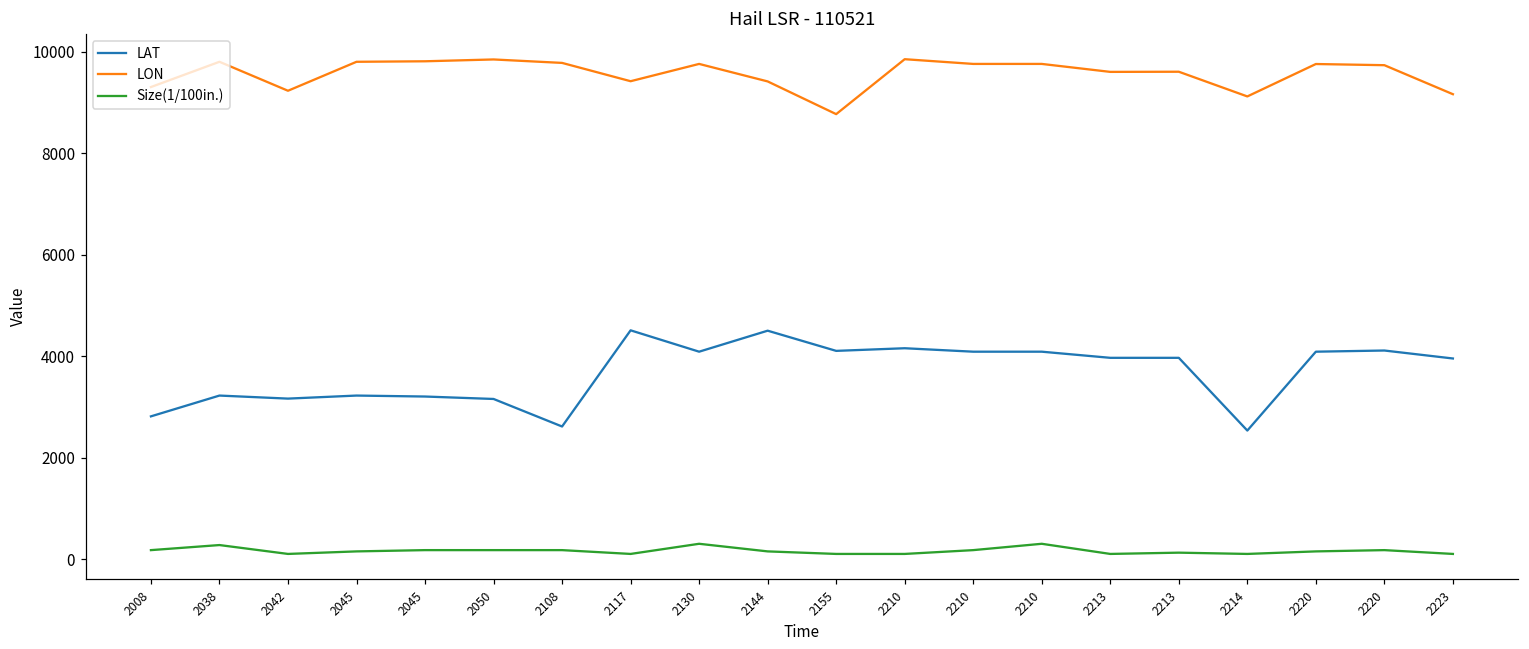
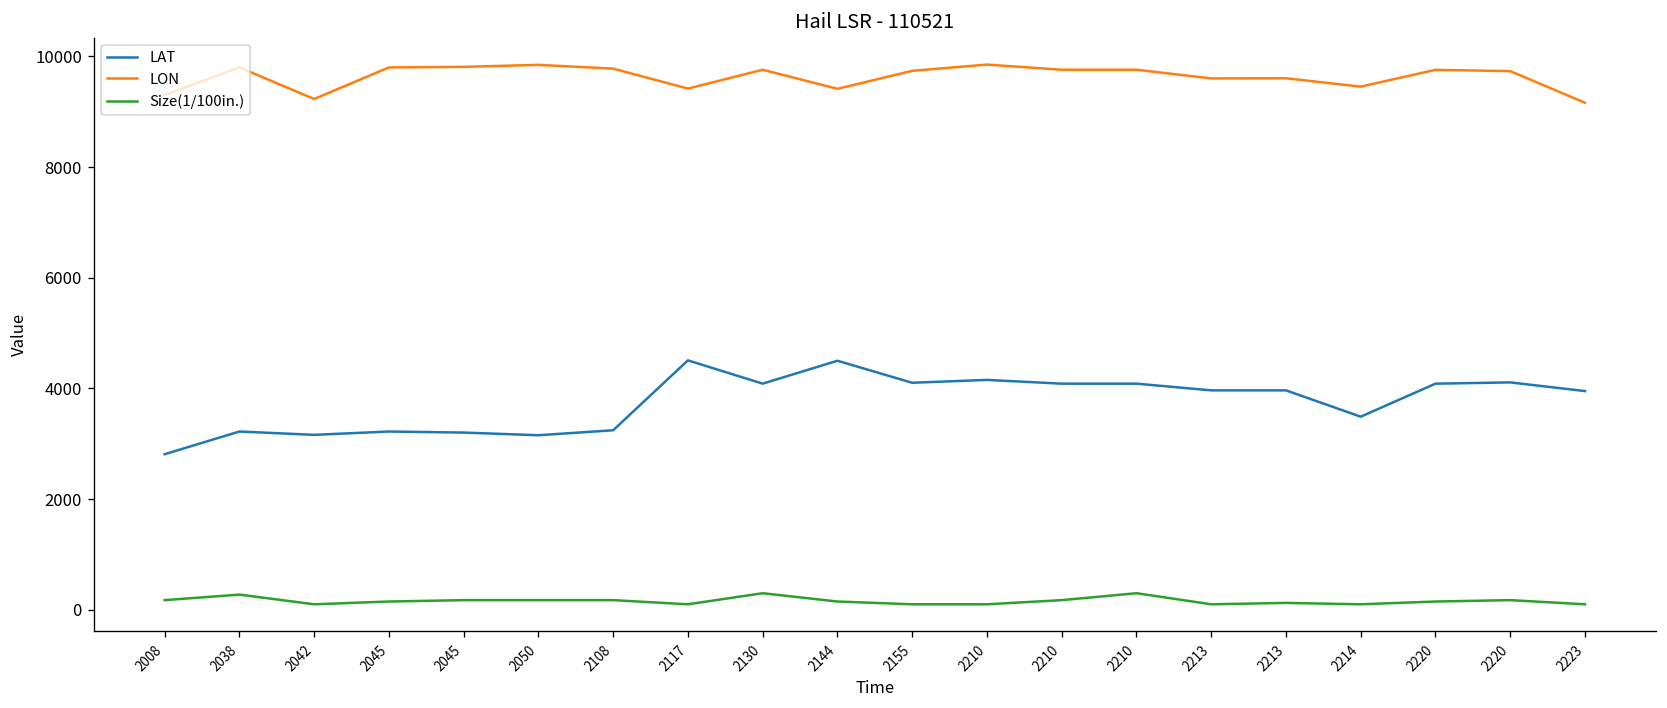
LAT, 2108: 2600 -> 3200
LON, 2155: 8800 -> 9700
LAT, 2214: 2500 -> 3500
LON, 2214: 9100 -> 9500
